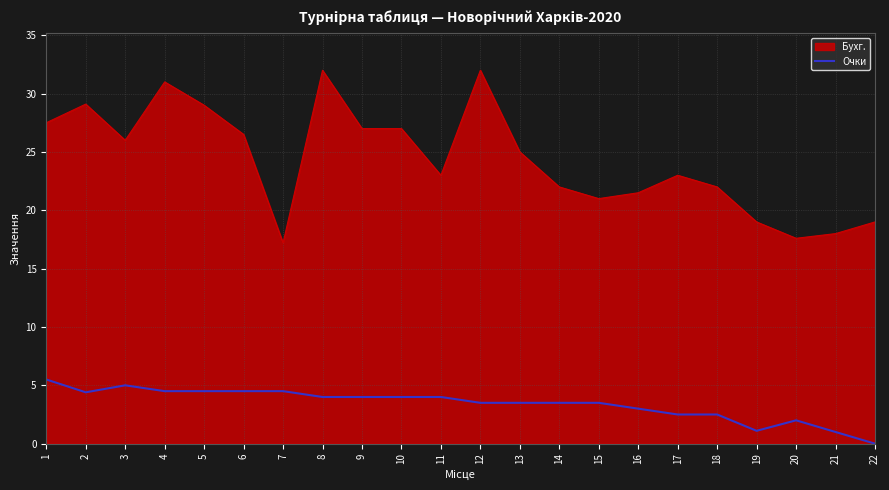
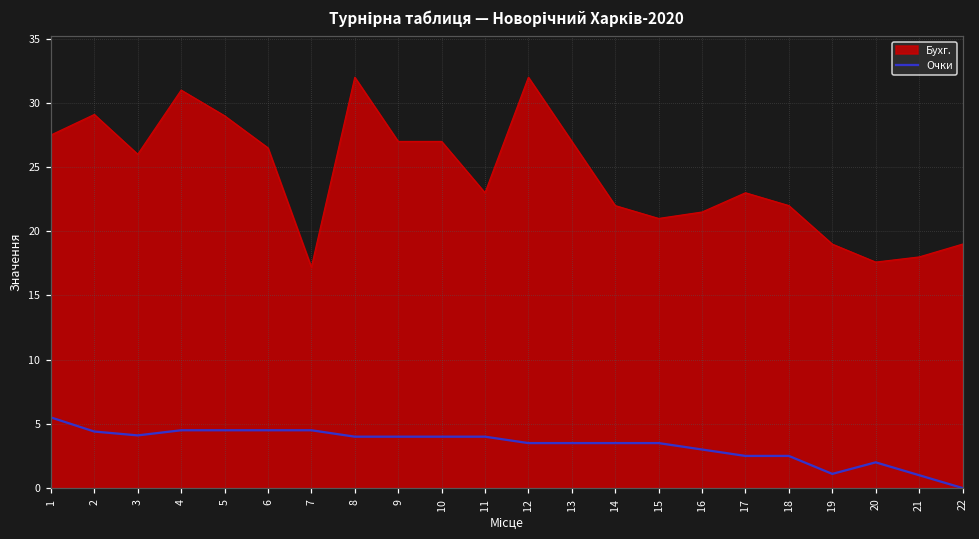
Очки, 3: 5.0 -> 4.1
Бухг., 13: 25 -> 27
